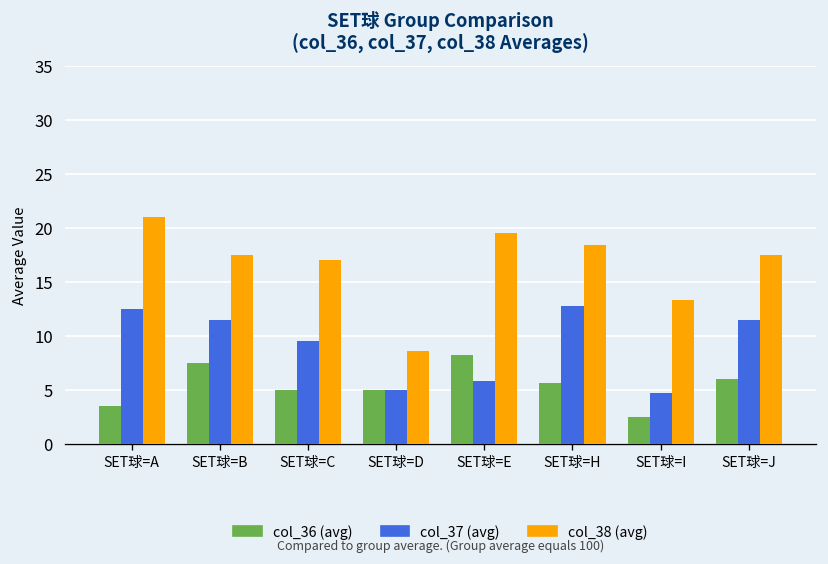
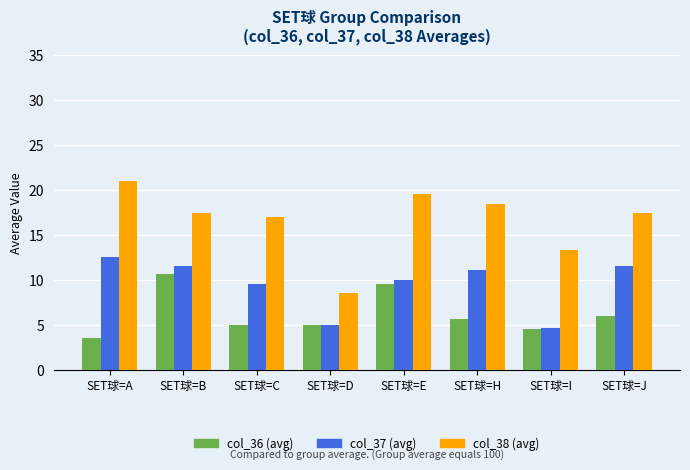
col_36 (avg), SET球=B: 8 -> 11
col_36 (avg), SET球=E: 8 -> 10
col_37 (avg), SET球=E: 6 -> 10
col_37 (avg), SET球=H: 13 -> 11
col_36 (avg), SET球=I: 3 -> 5
